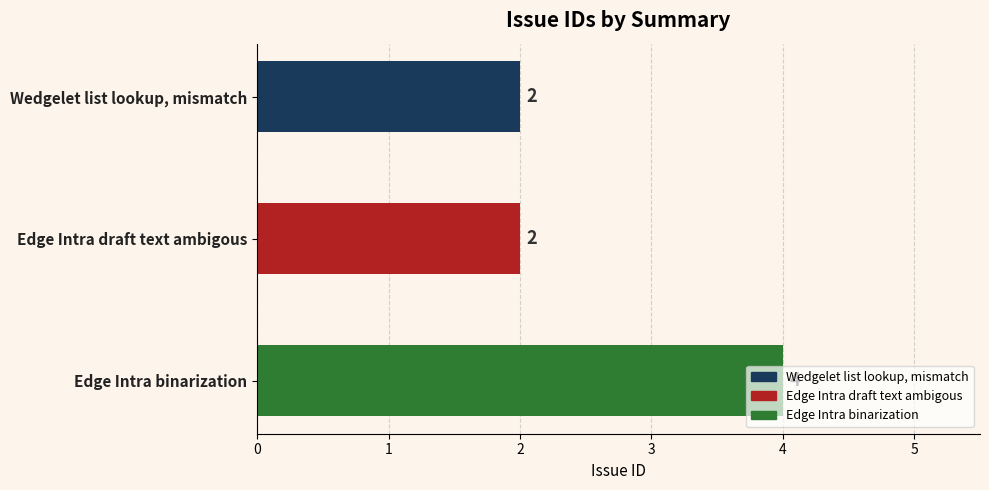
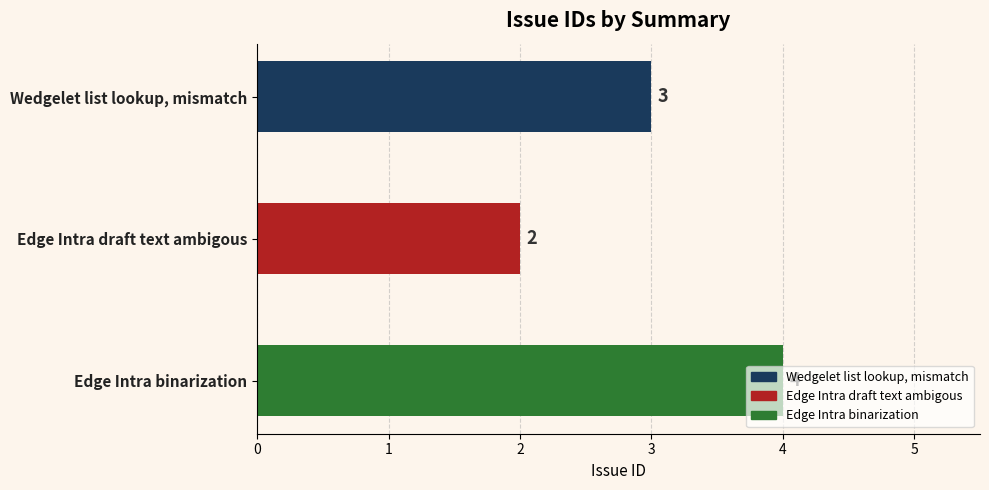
Wedgelet list lookup, mismatch: 2 -> 3
